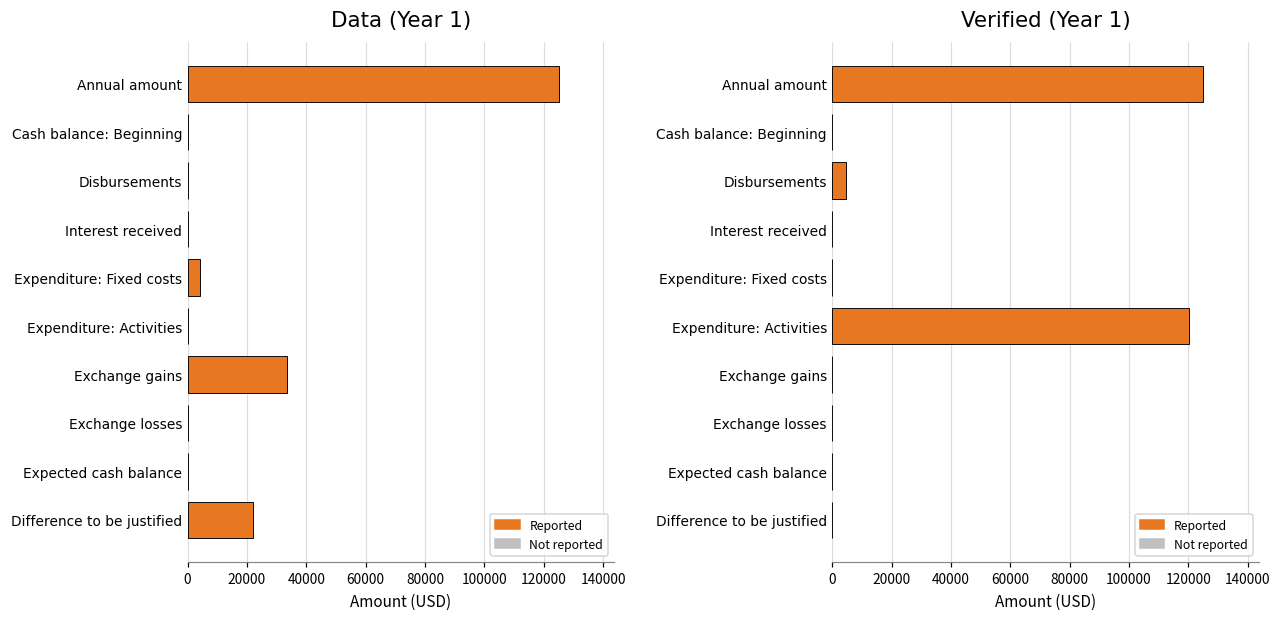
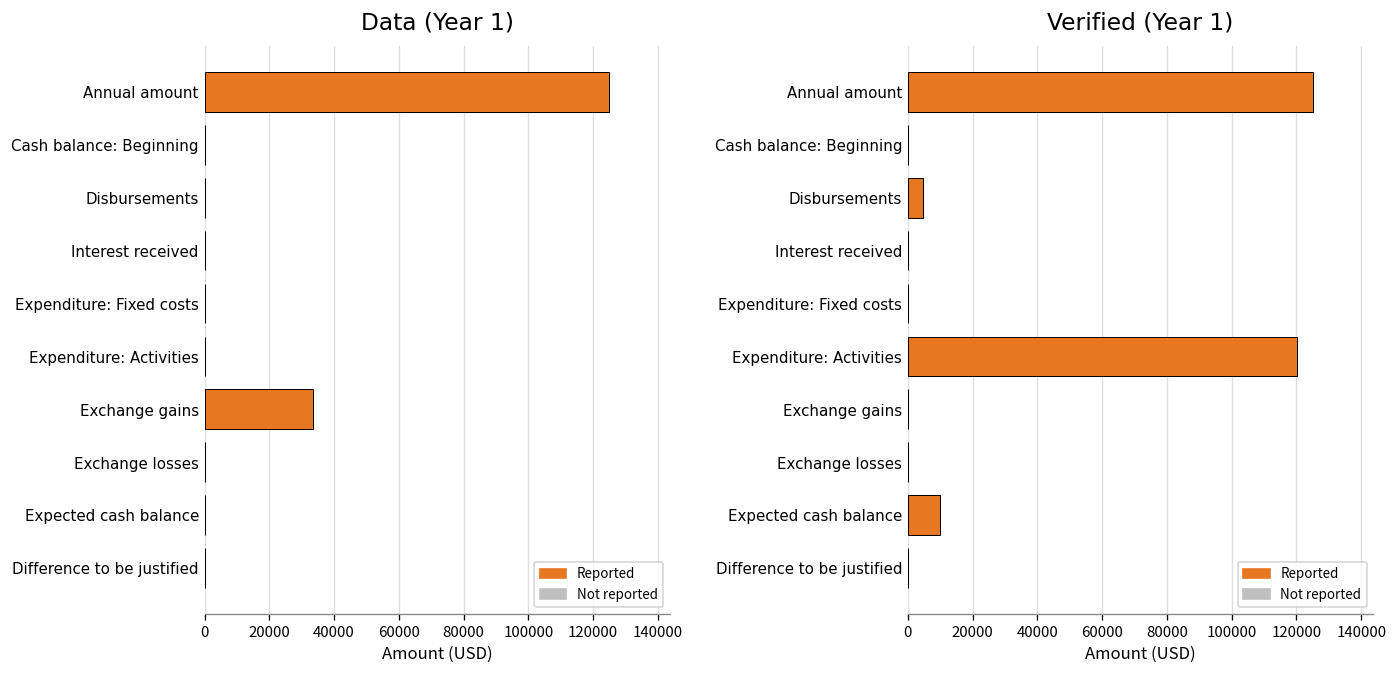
Data (Year 1), Expenditure: Fixed costs: 4000 -> 0
Data (Year 1), Difference to be justified: 22000 -> 0
Verified (Year 1), Expected cash balance: 0 -> 10000
